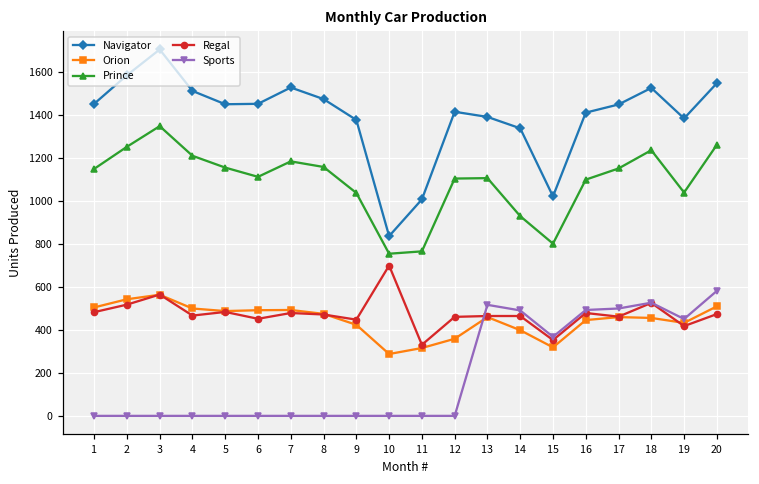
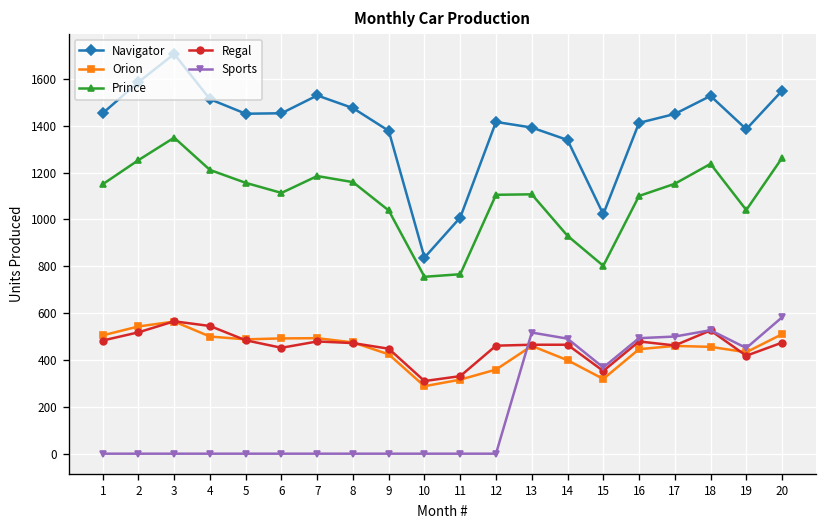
Regal, 4: 470 -> 550
Regal, 10: 700 -> 310
